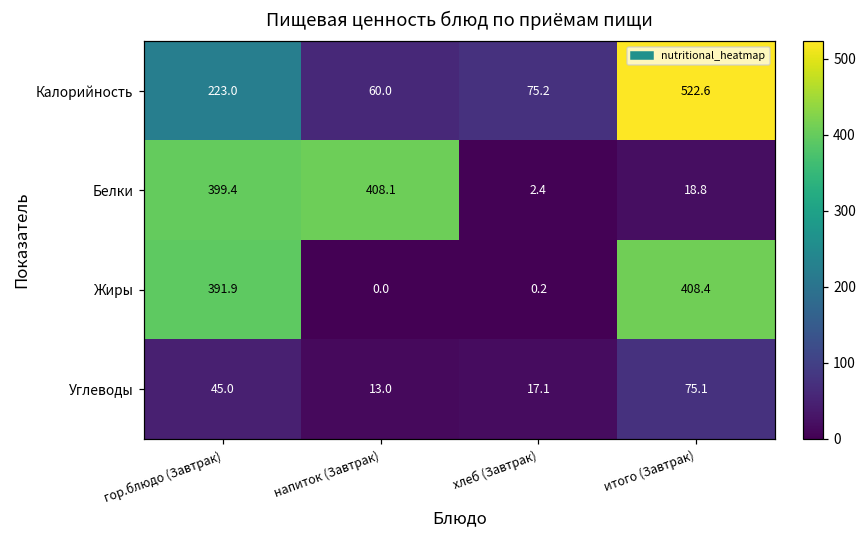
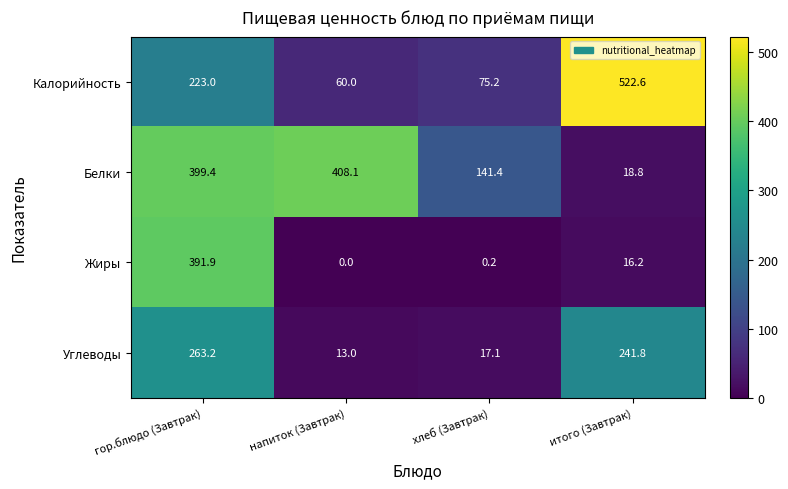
Белки, хлеб (Завтрак): 2.4 -> 141.4
Жиры, итого (Завтрак): 408.4 -> 16.2
Углеводы, гор.блюдо (Завтрак): 45.0 -> 263.2
Углеводы, итого (Завтрак): 75.1 -> 241.8
